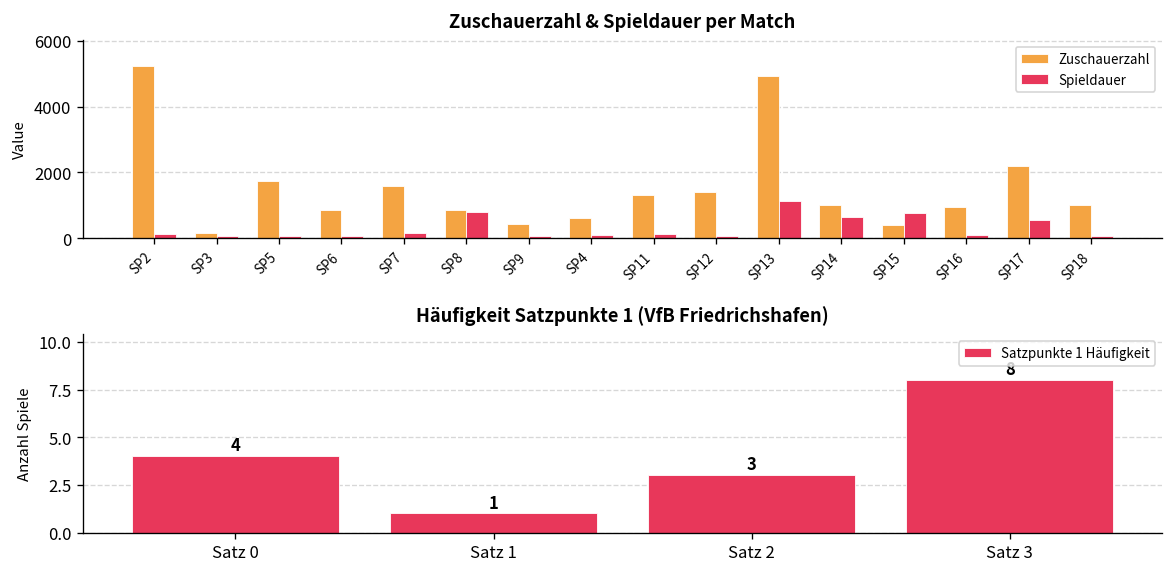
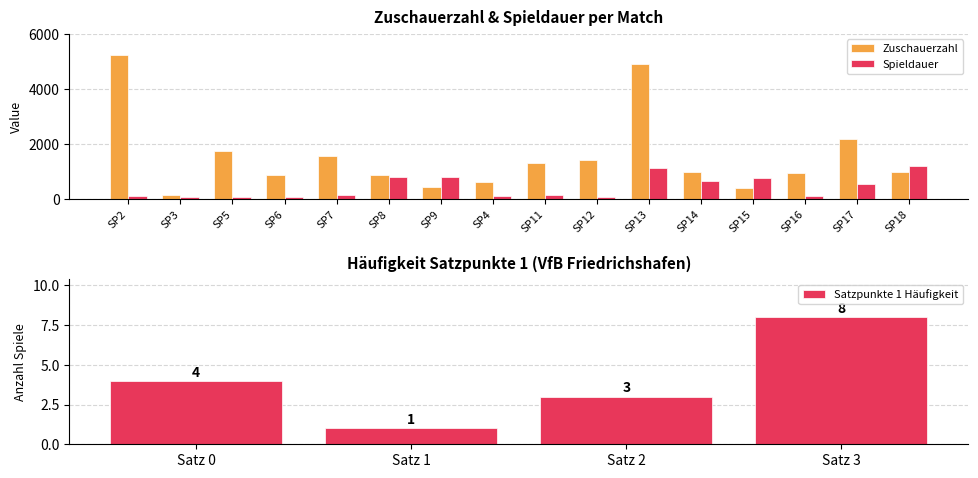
Zuschauerzahl & Spieldauer per Match, Spieldauer, SP9: 100 -> 800
Zuschauerzahl & Spieldauer per Match, Spieldauer, SP18: 100 -> 1200
